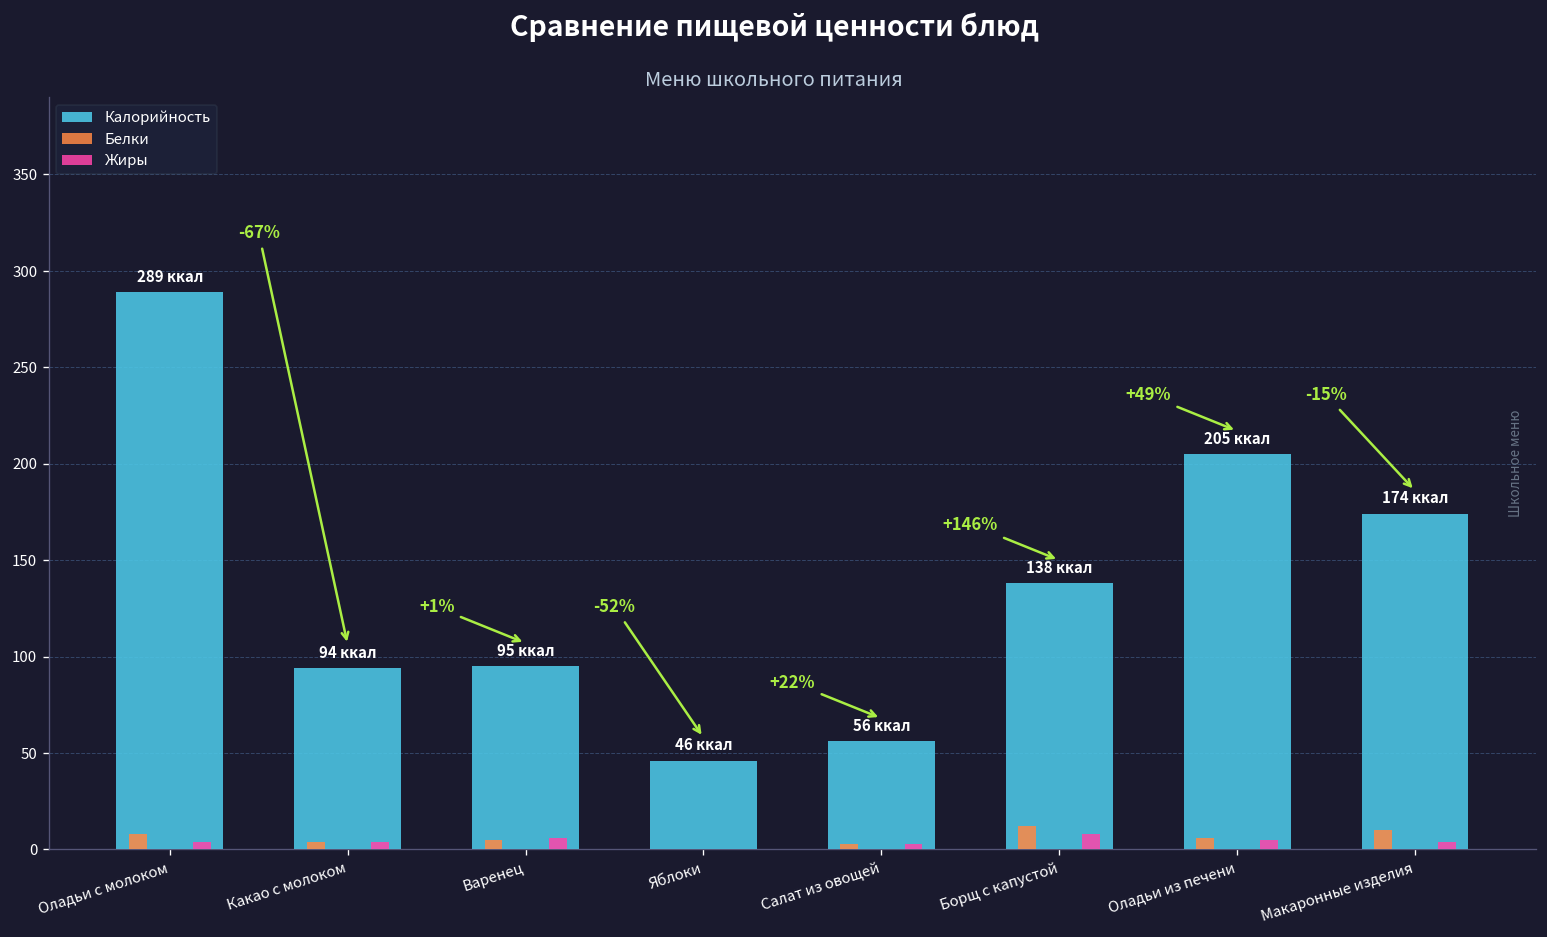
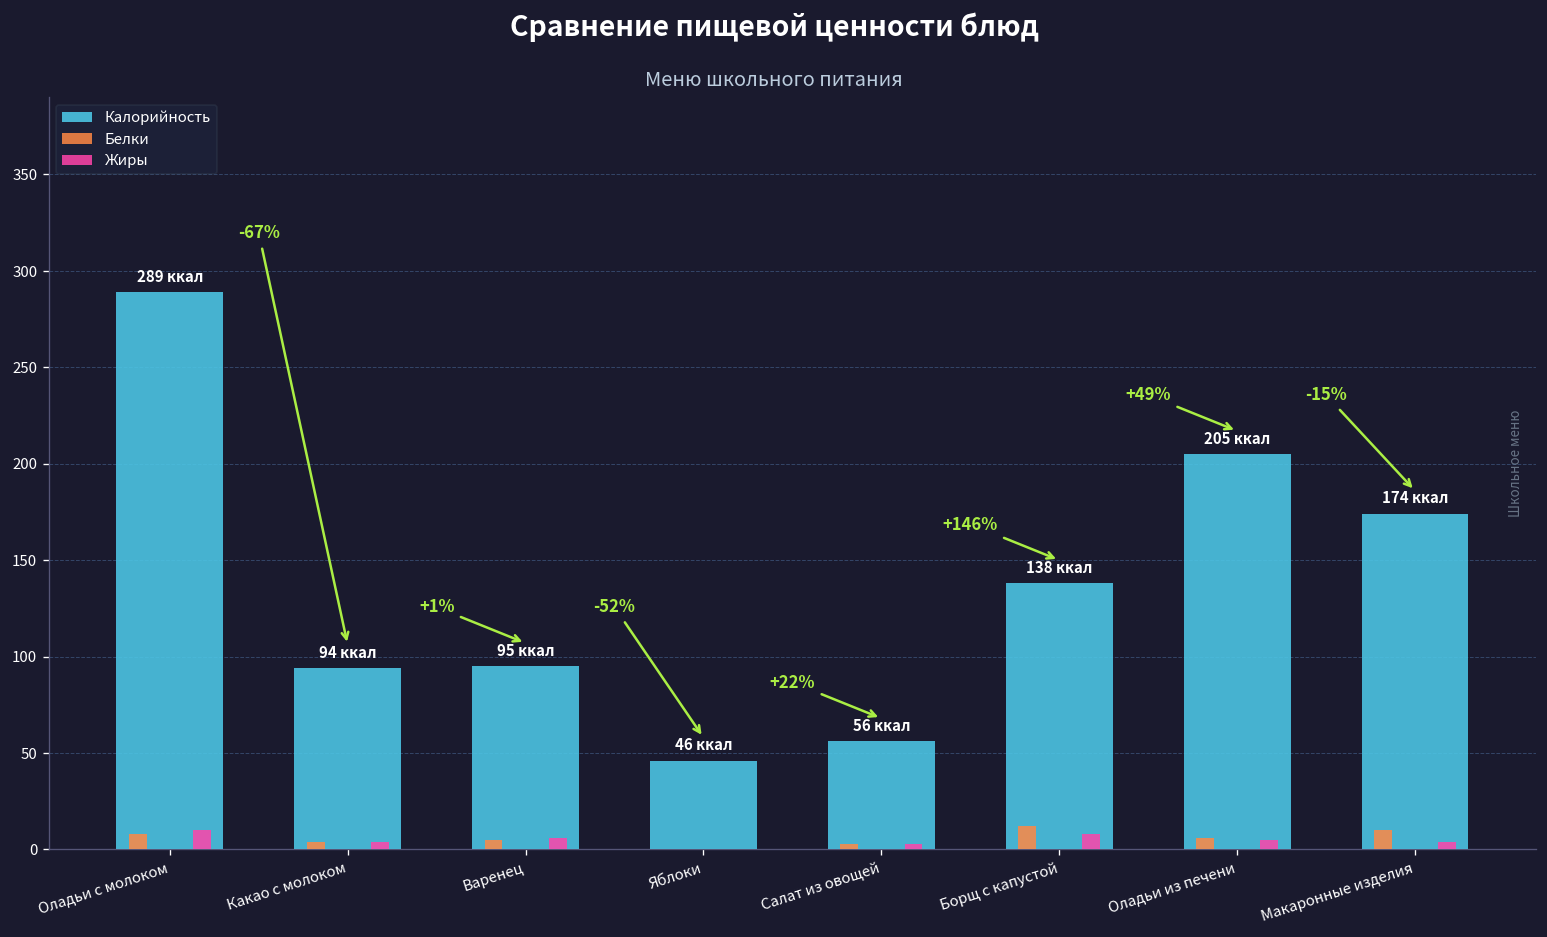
Жиры, Оладьи с молоком: 4 -> 10
